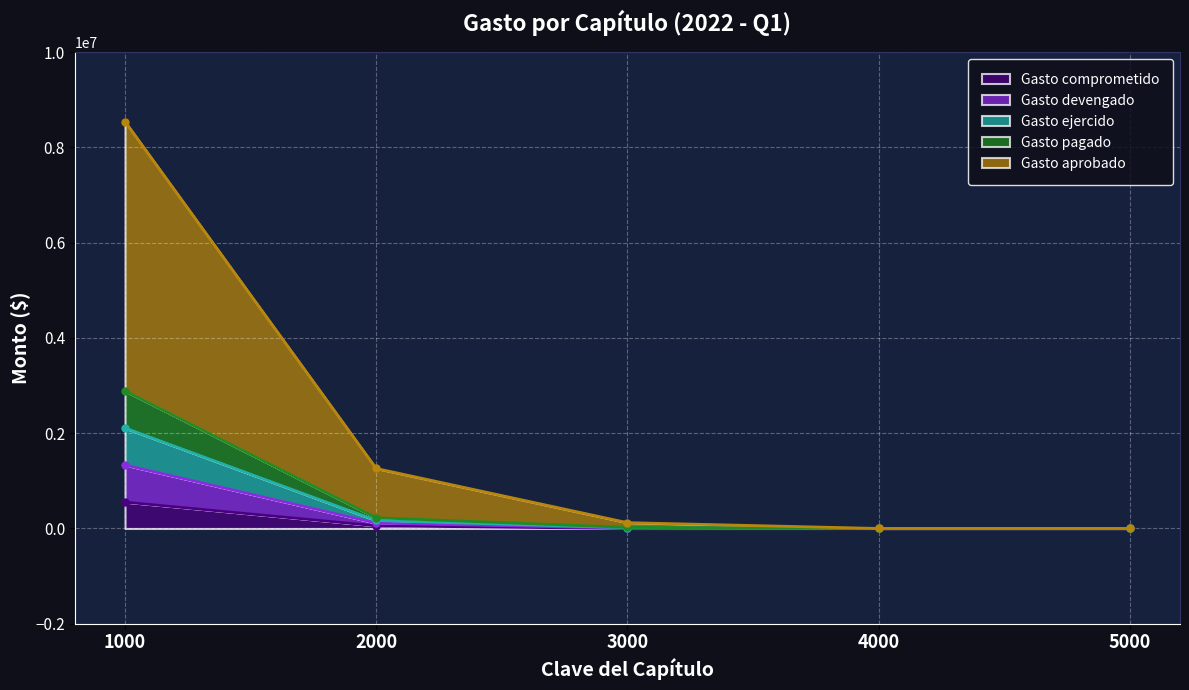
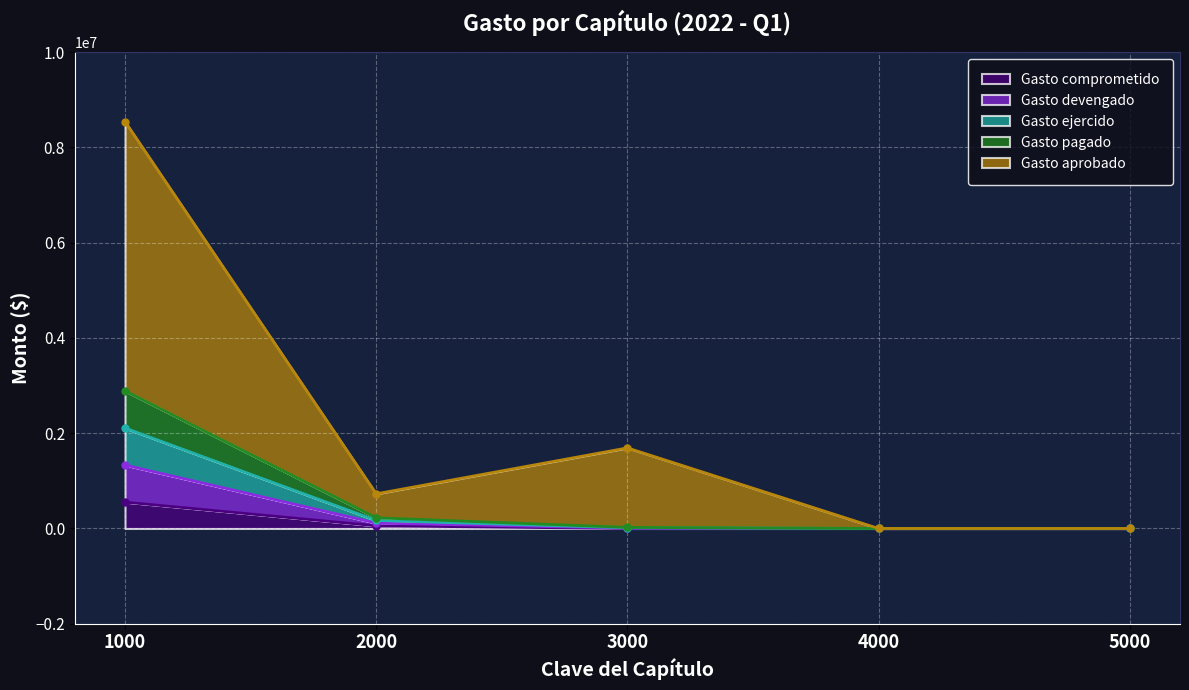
Gasto aprobado, 2000: 1000000 -> 500000
Gasto aprobado, 3000: 100000 -> 1700000
